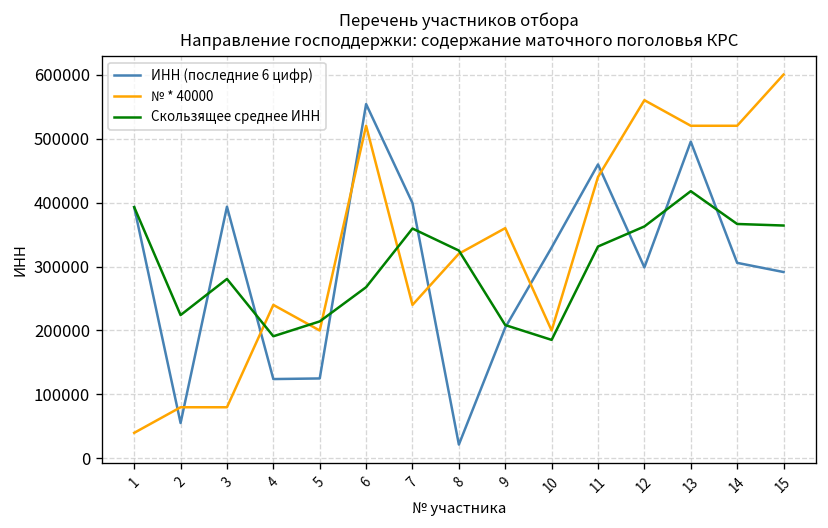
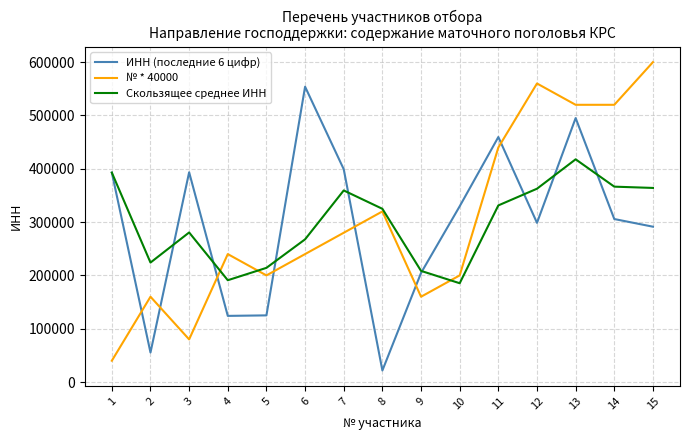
№ * 40000, 2: 80000 -> 160000
№ * 40000, 6: 520000 -> 240000
№ * 40000, 7: 240000 -> 280000
№ * 40000, 9: 360000 -> 160000
